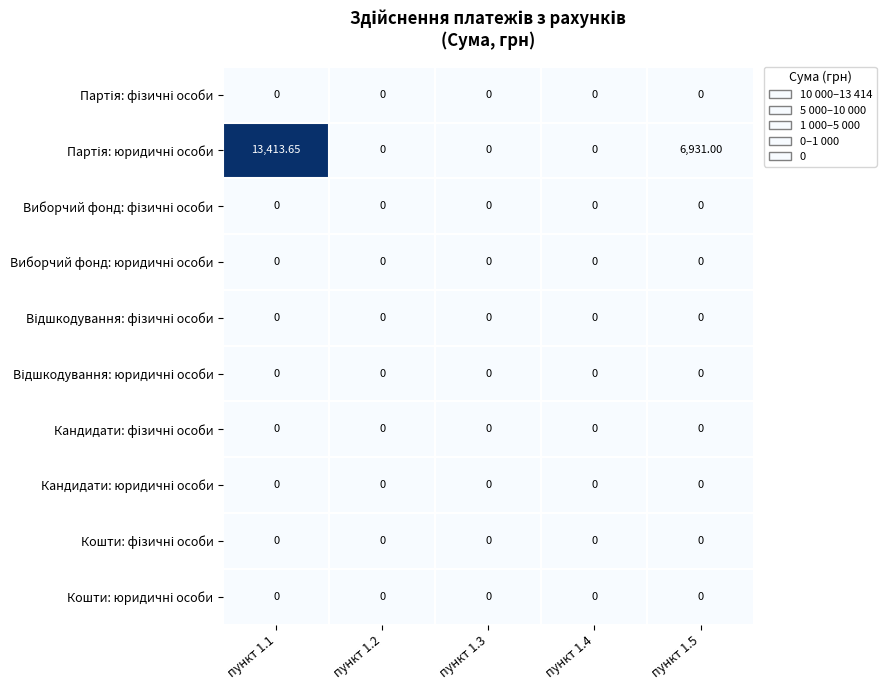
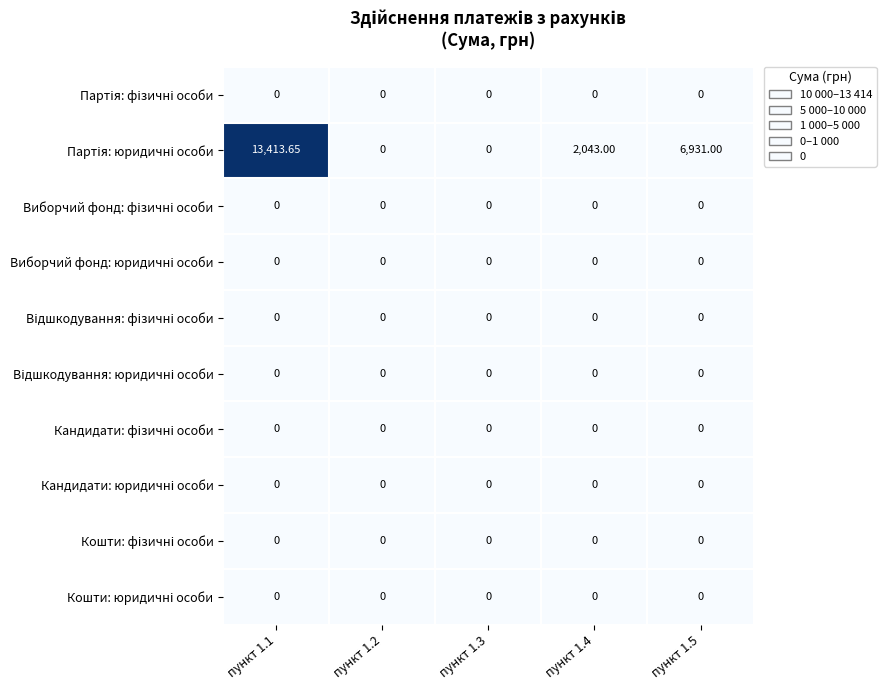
Партія: юридичні особи, пункт 1.4: 0 -> 2,043.00
